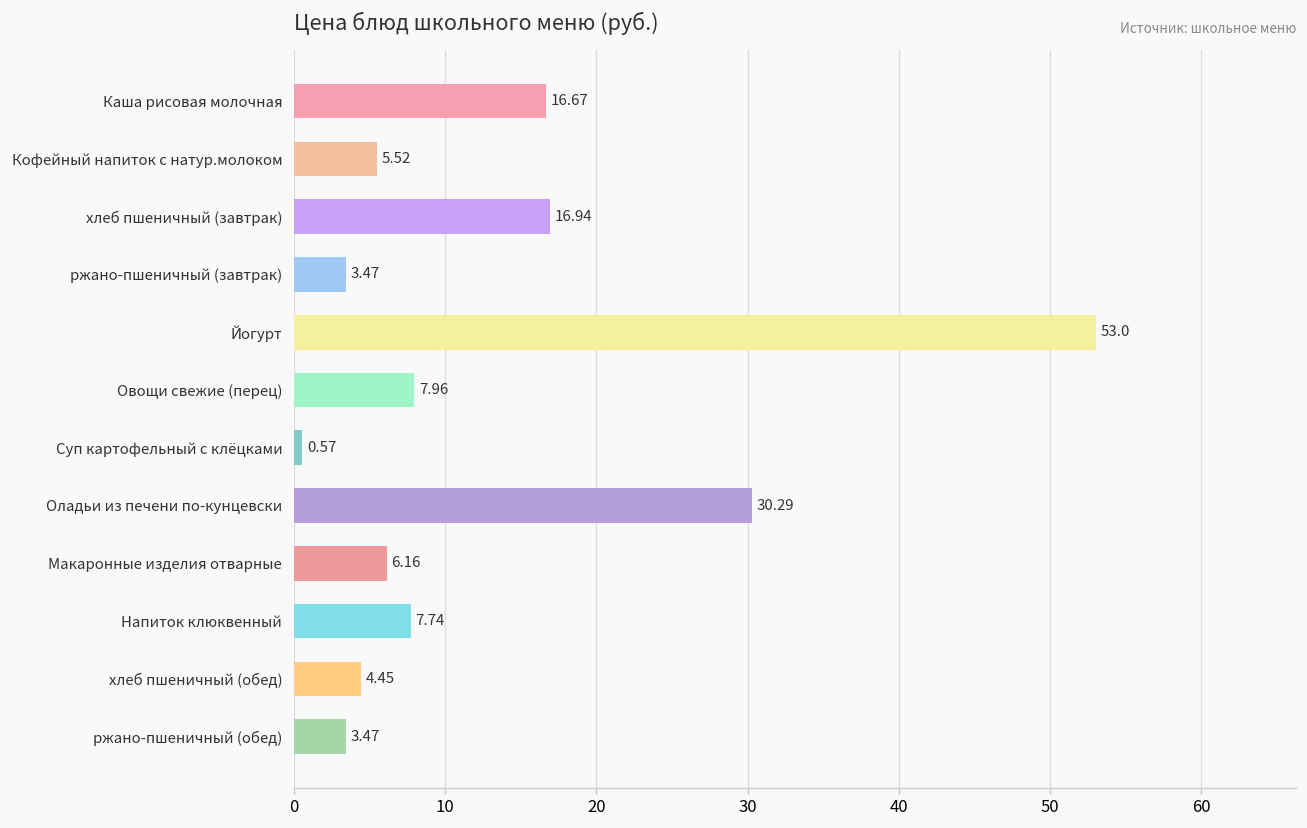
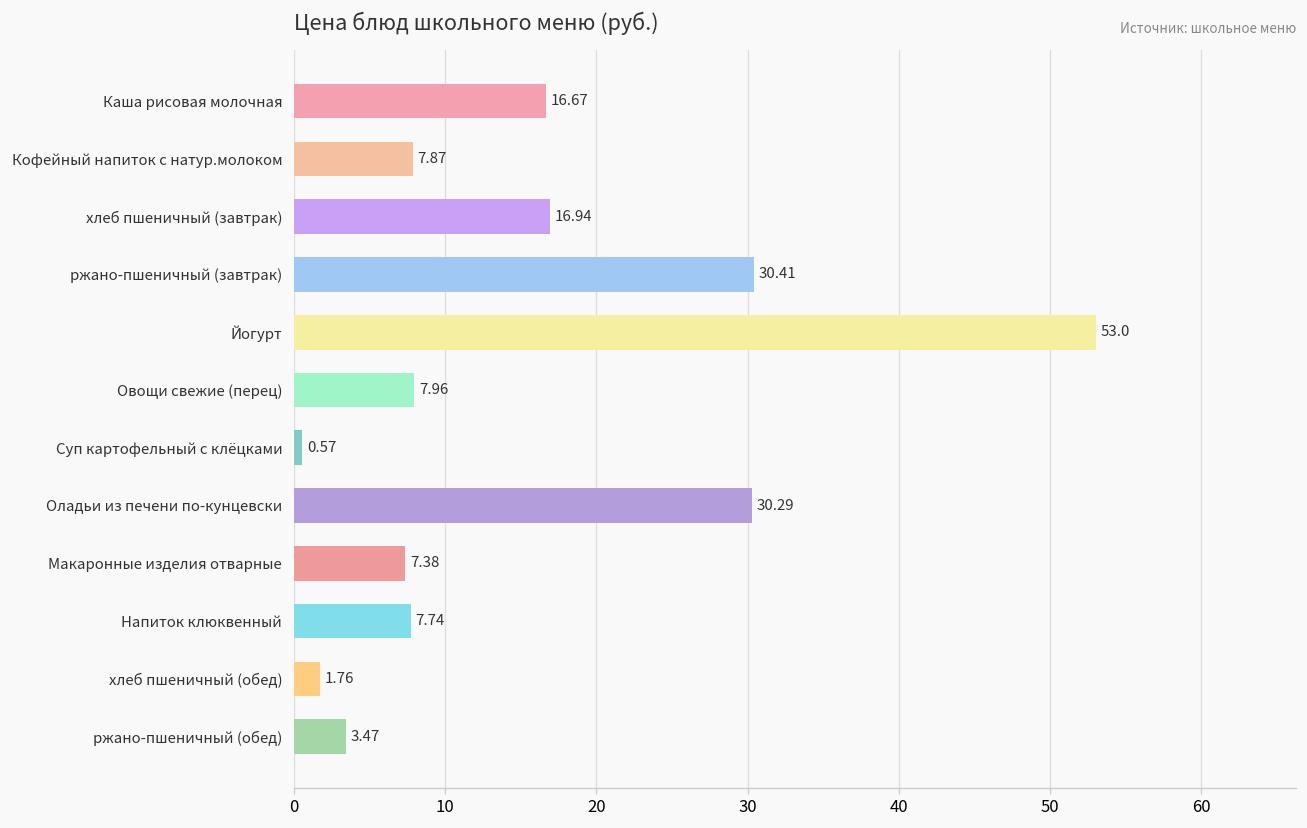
Кофейный напиток с натур.молоком: 5.52 -> 7.87
ржано-пшеничный (завтрак): 3.47 -> 30.41
Макаронные изделия отварные: 6.16 -> 7.38
хлеб пшеничный (обед): 4.45 -> 1.76
